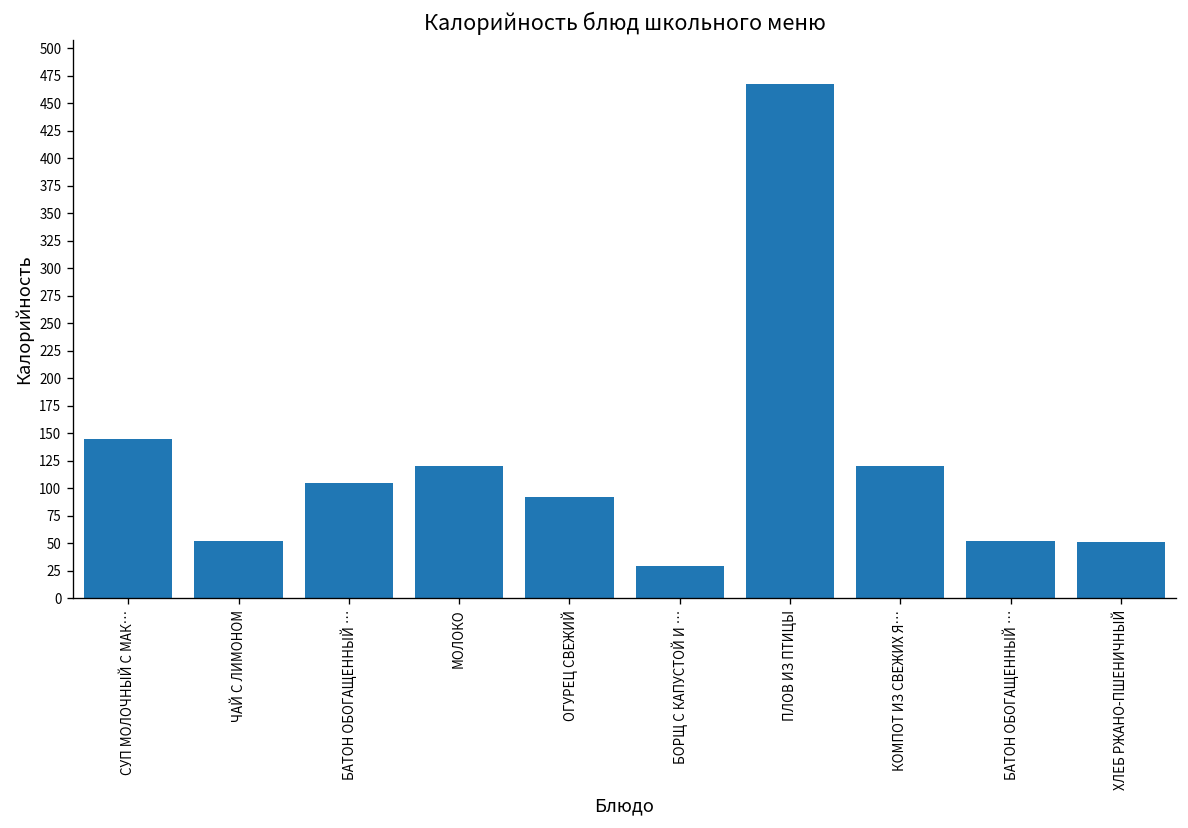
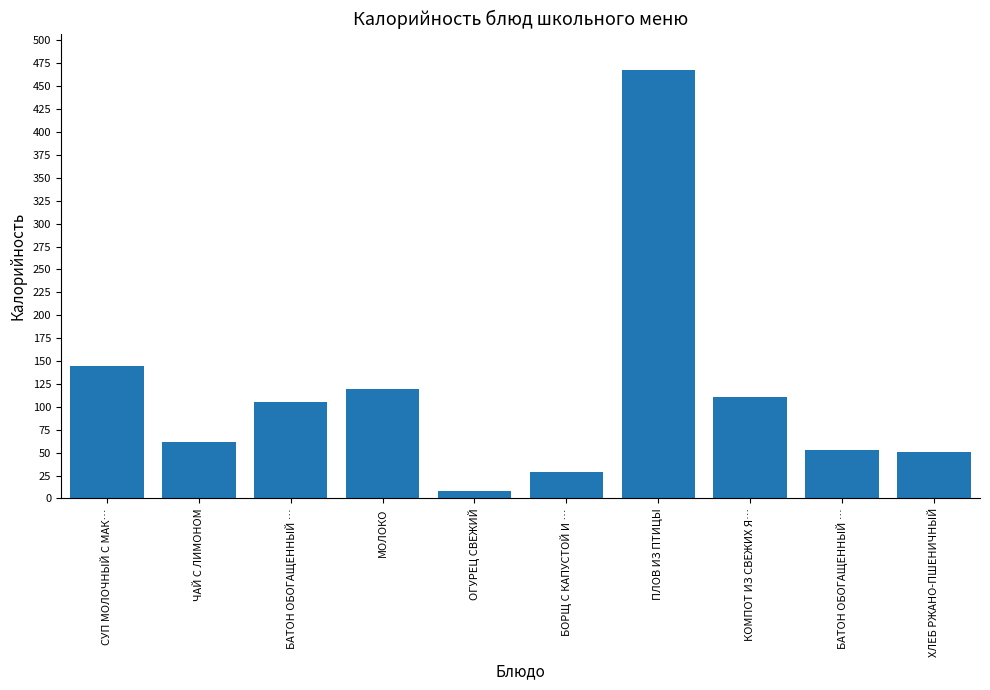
ЧАЙ С ЛИМОНОМ: 50 -> 60
ОГУРЕЦ СВЕЖИЙ: 90 -> 10
КОМПОТ ИЗ СВЕЖИХ Я…: 120 -> 110
